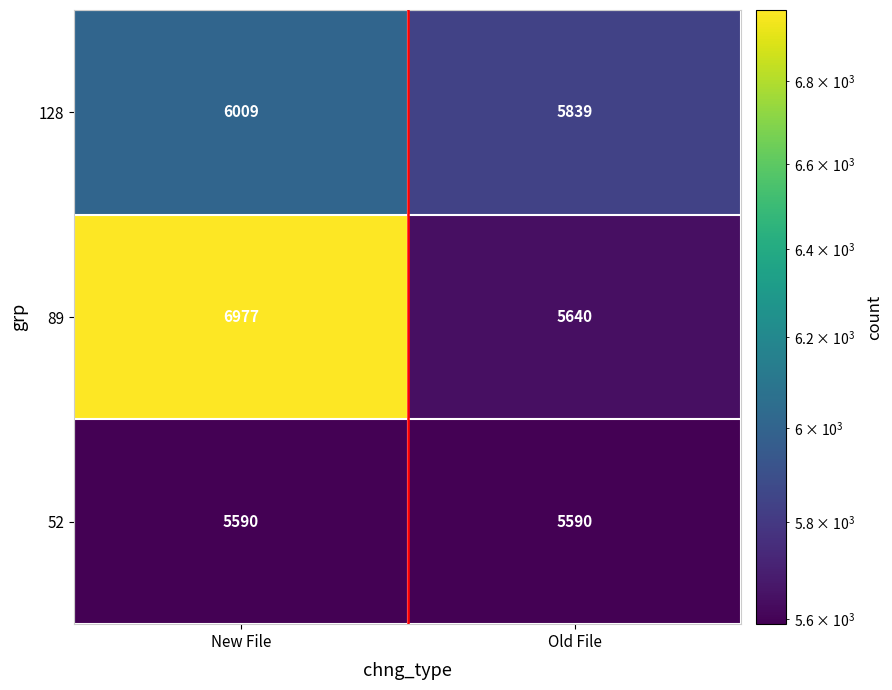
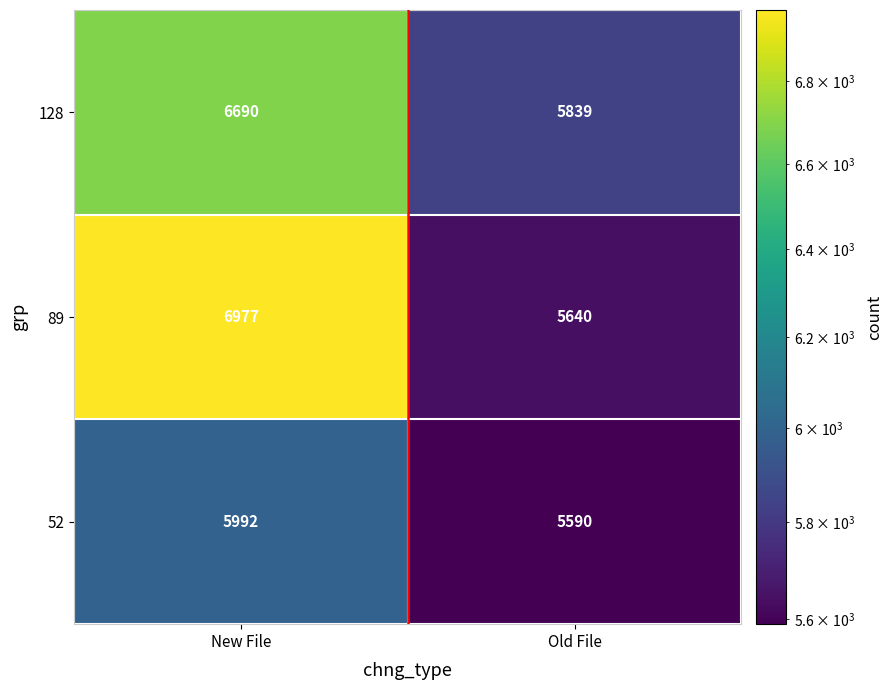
128, New File: 6009 -> 6690
52, New File: 5590 -> 5992
